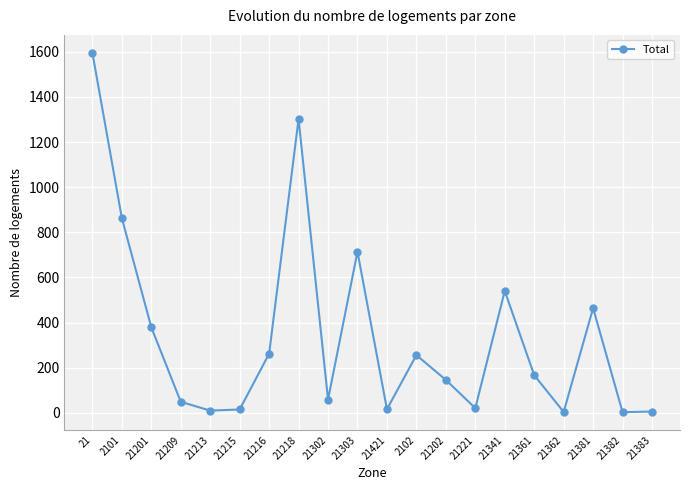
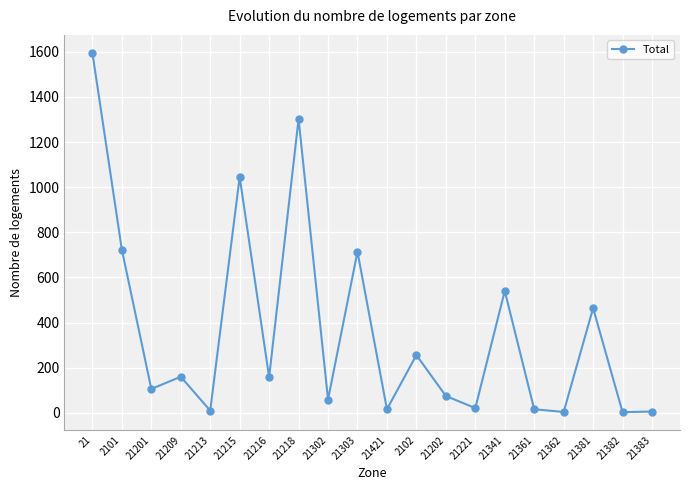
2101: 860 -> 720
21201: 380 -> 110
21209: 50 -> 160
21215: 20 -> 1050
21216: 260 -> 160
21202: 150 -> 80
21361: 170 -> 20
